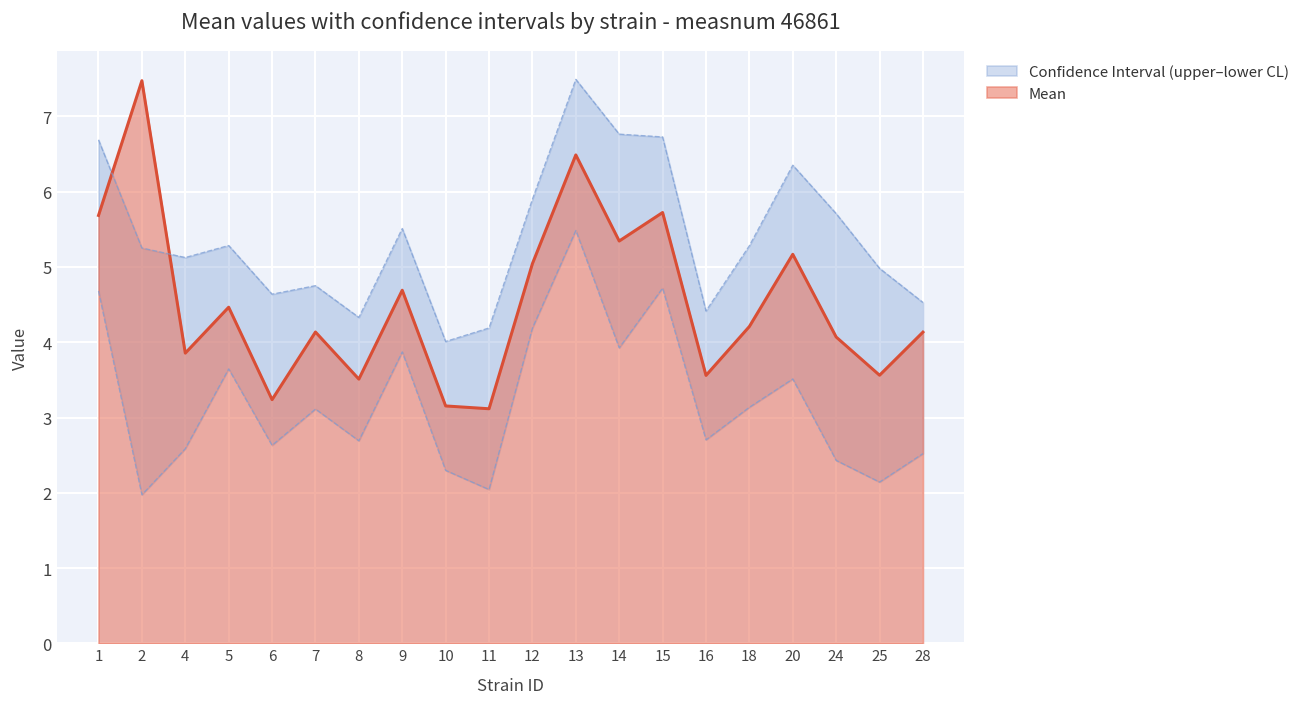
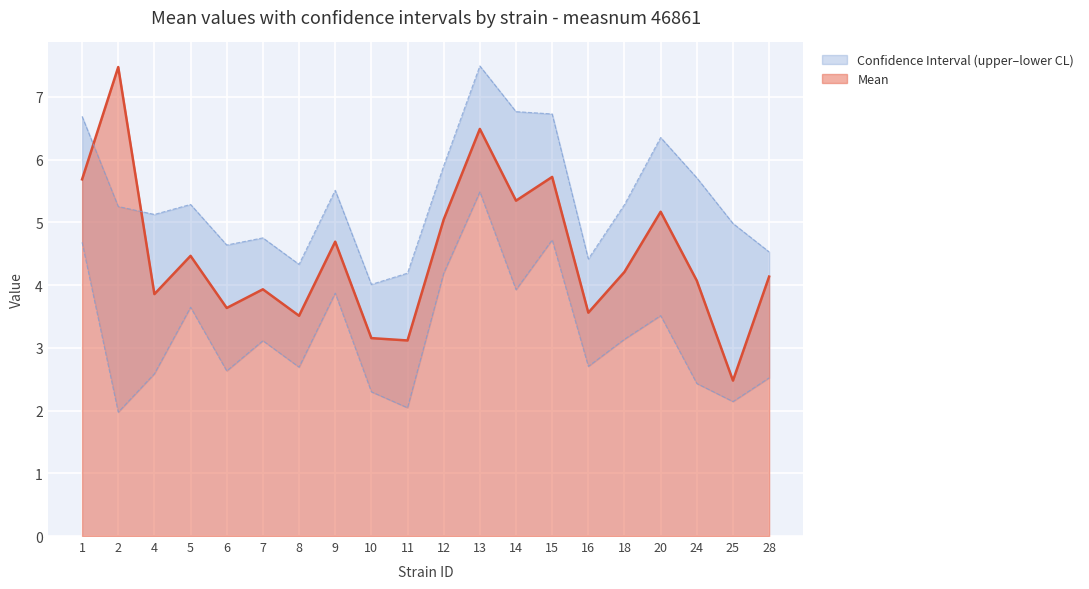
Mean, 6: 3.2 -> 3.6
Mean, 7: 4.1 -> 3.9
Mean, 25: 3.6 -> 2.5
